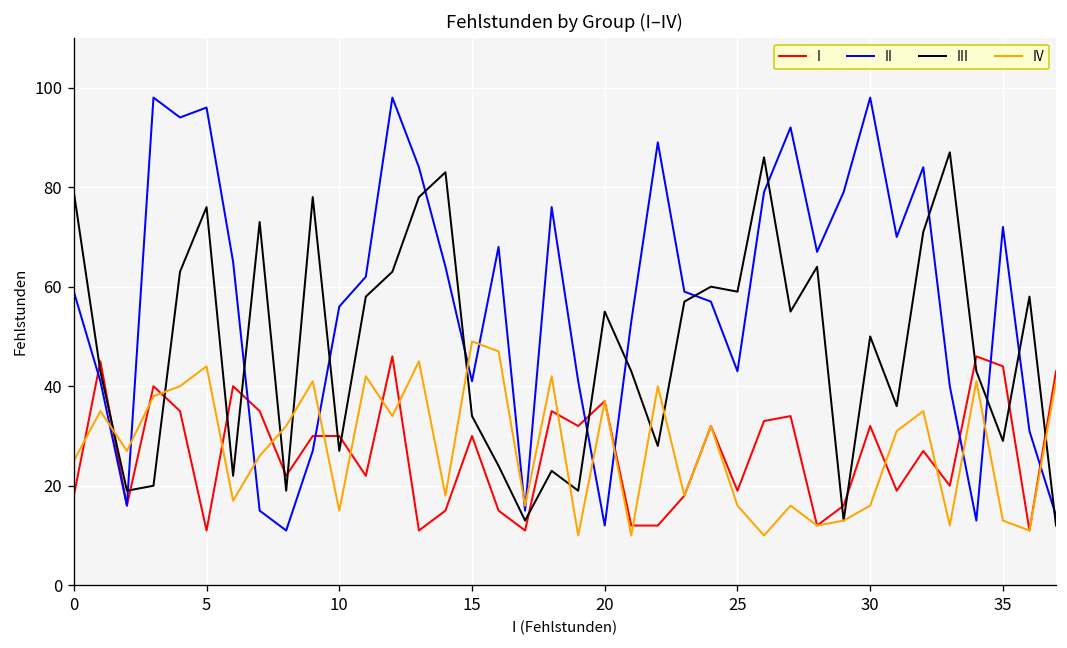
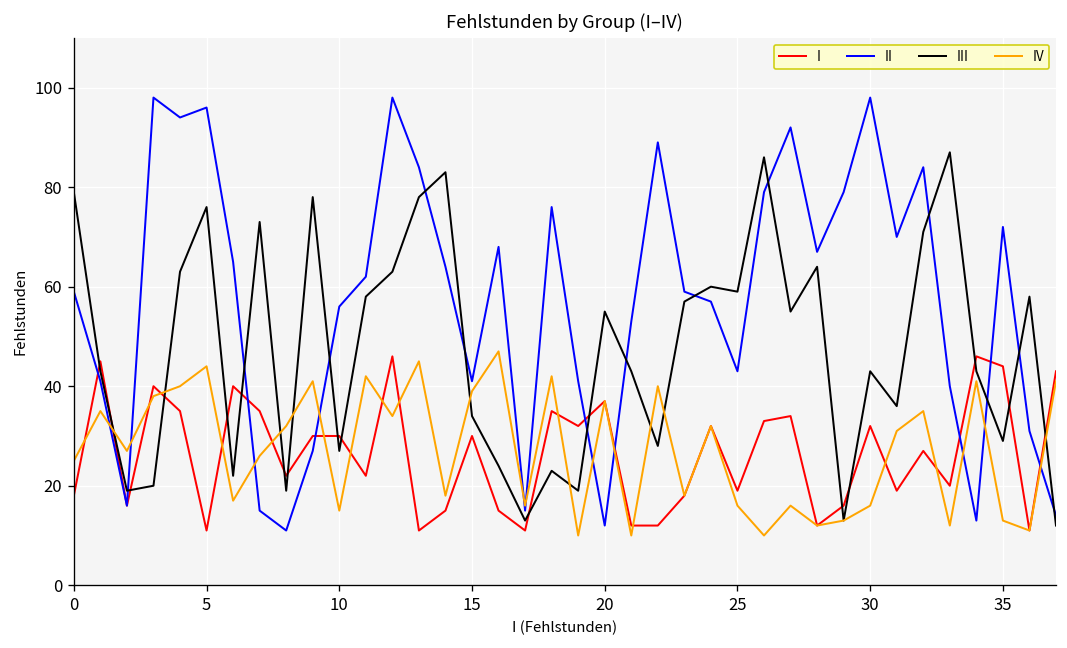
IV, 15: 49 -> 39
III, 30: 50 -> 43
